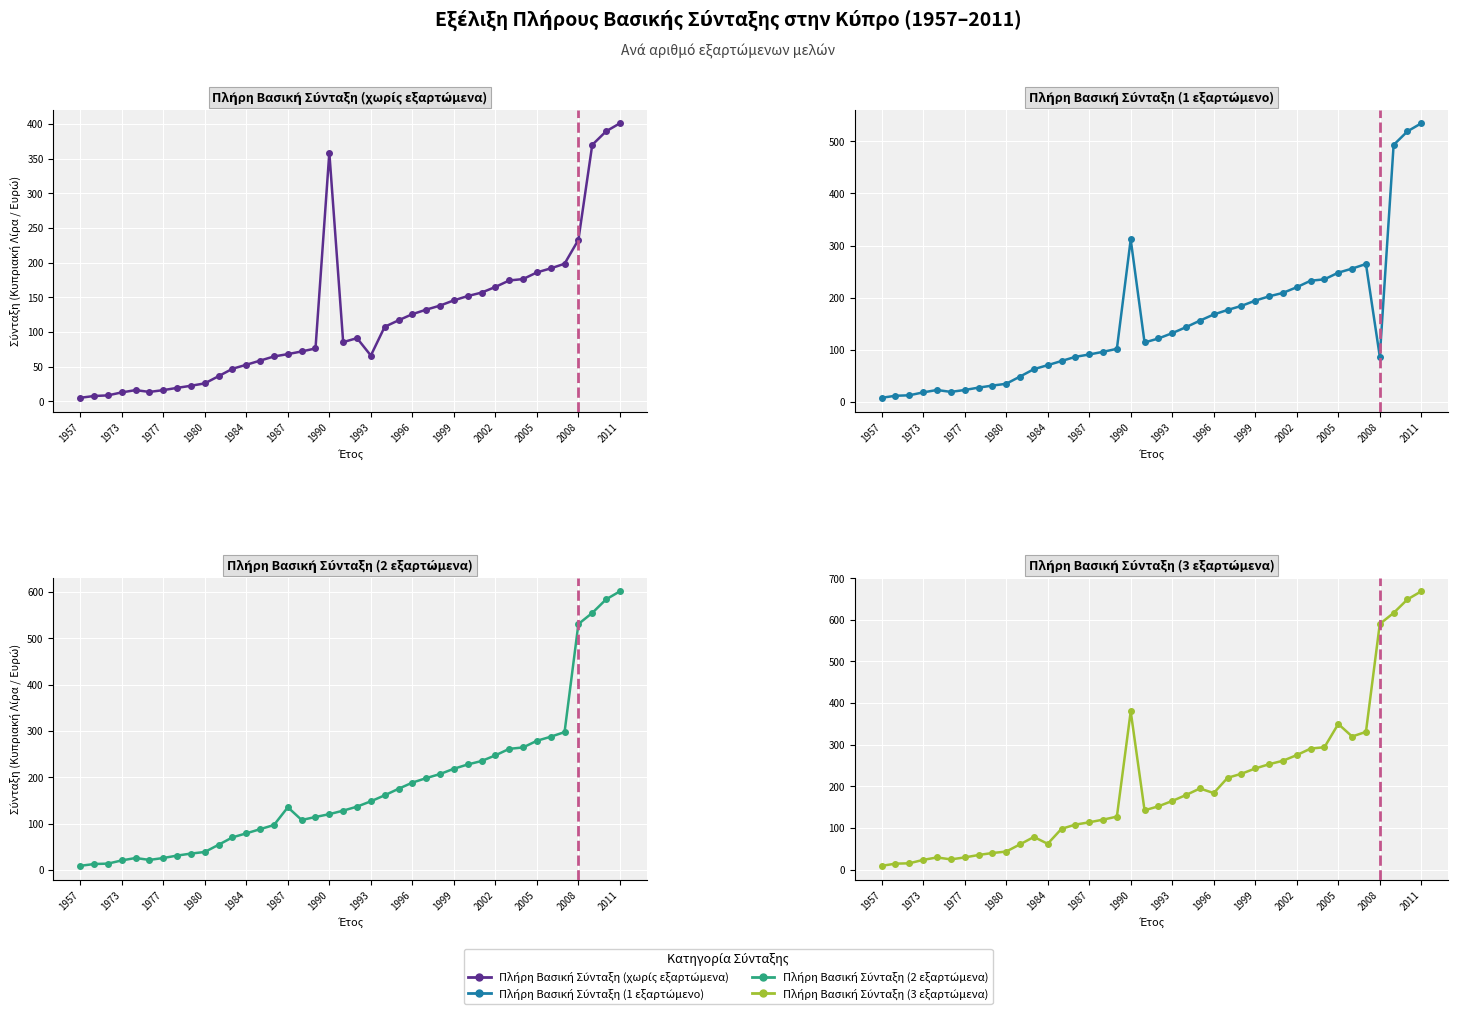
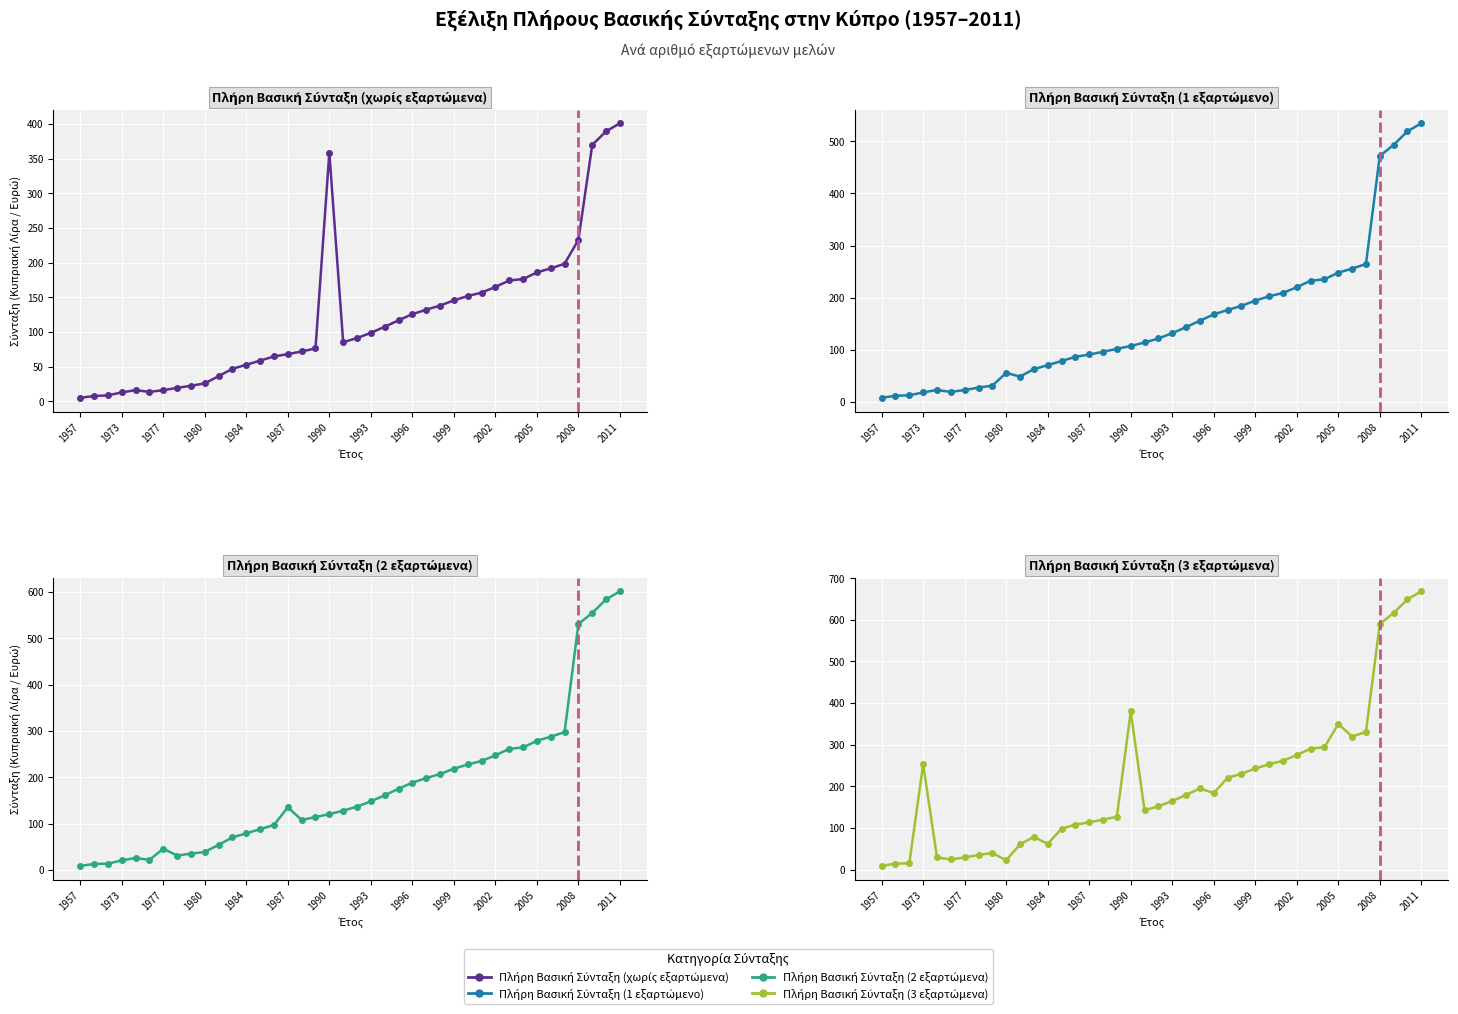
Πλήρη Βασική Σύνταξη (χωρίς εξαρτώμενα), 1993: 70 -> 100
Πλήρη Βασική Σύνταξη (1 εξαρτώμενο), 1980: 30 -> 60
Πλήρη Βασική Σύνταξη (1 εξαρτώμενο), 1990: 310 -> 110
Πλήρη Βασική Σύνταξη (1 εξαρτώμενο), 2008: 90 -> 470
Πλήρη Βασική Σύνταξη (2 εξαρτώμενα), 1977: 30 -> 50
Πλήρη Βασική Σύνταξη (3 εξαρτώμενα), 1973: 20 -> 250
Πλήρη Βασική Σύνταξη (3 εξαρτώμενα), 1980: 40 -> 20
